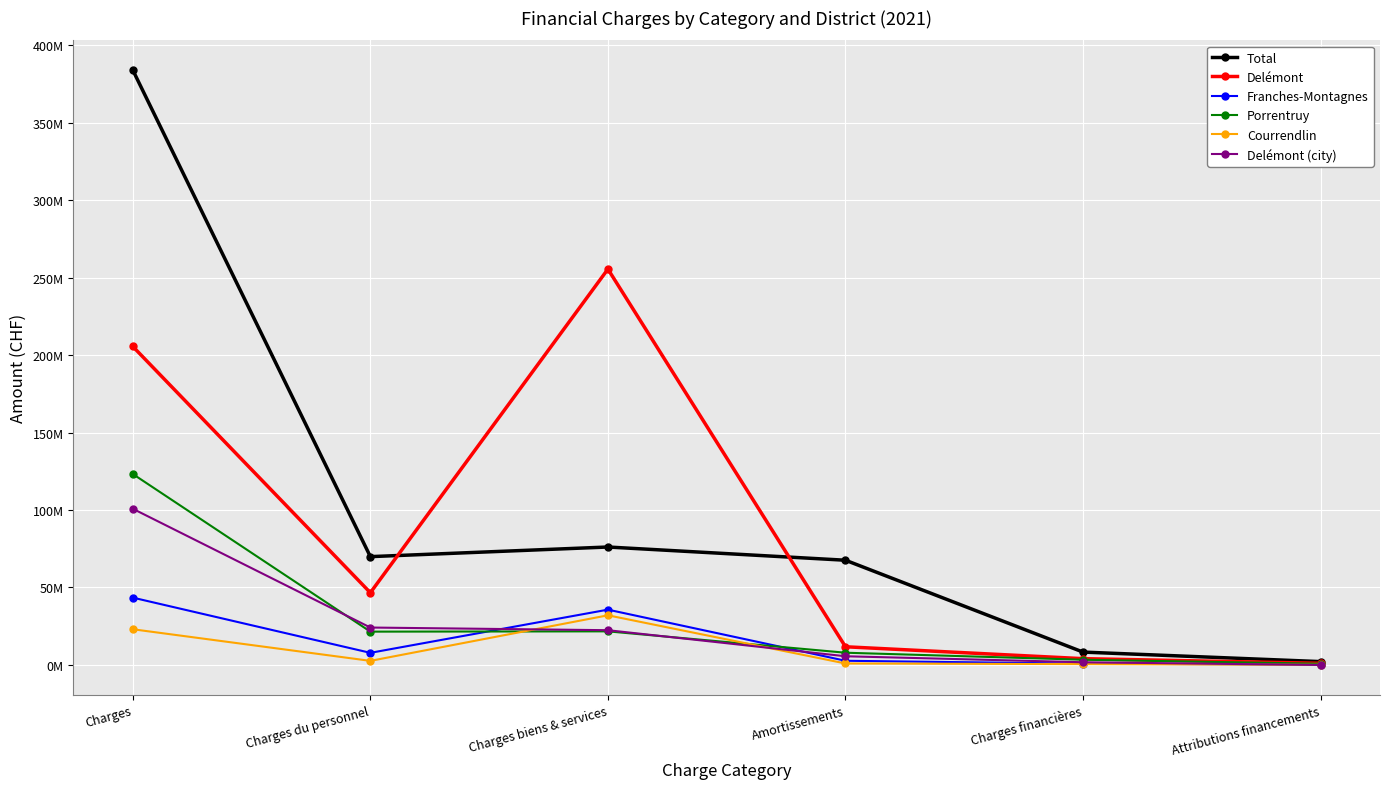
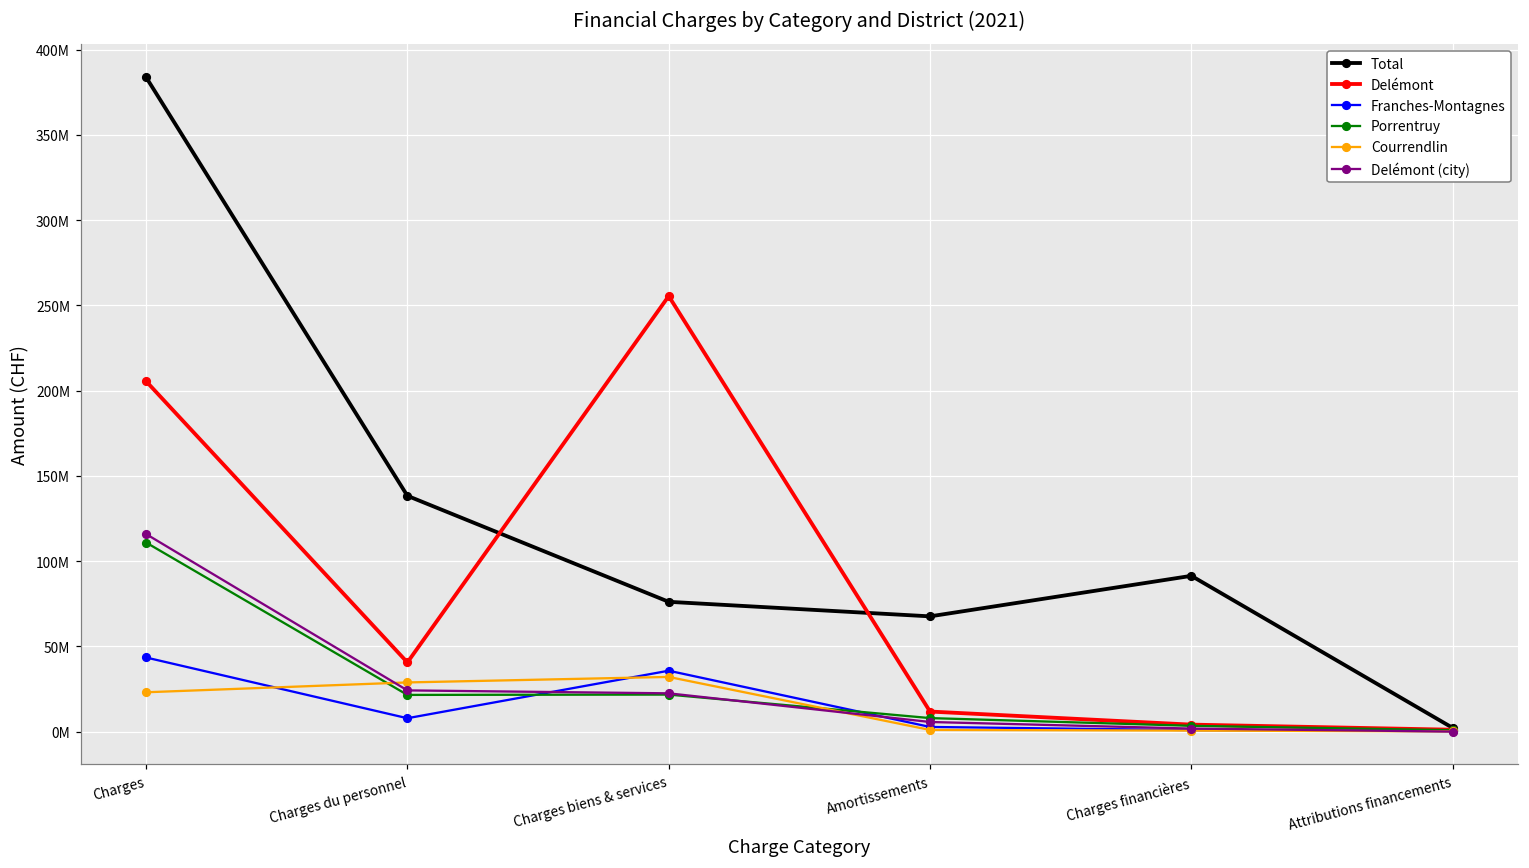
Porrentruy, Charges: 123000000 -> 111000000
Delémont (city), Charges: 101000000 -> 116000000
Total, Charges du personnel: 70000000 -> 138000000
Delémont, Charges du personnel: 47000000 -> 41000000
Courrendlin, Charges du personnel: 3000000 -> 29000000
Total, Charges financières: 8000000 -> 91000000
